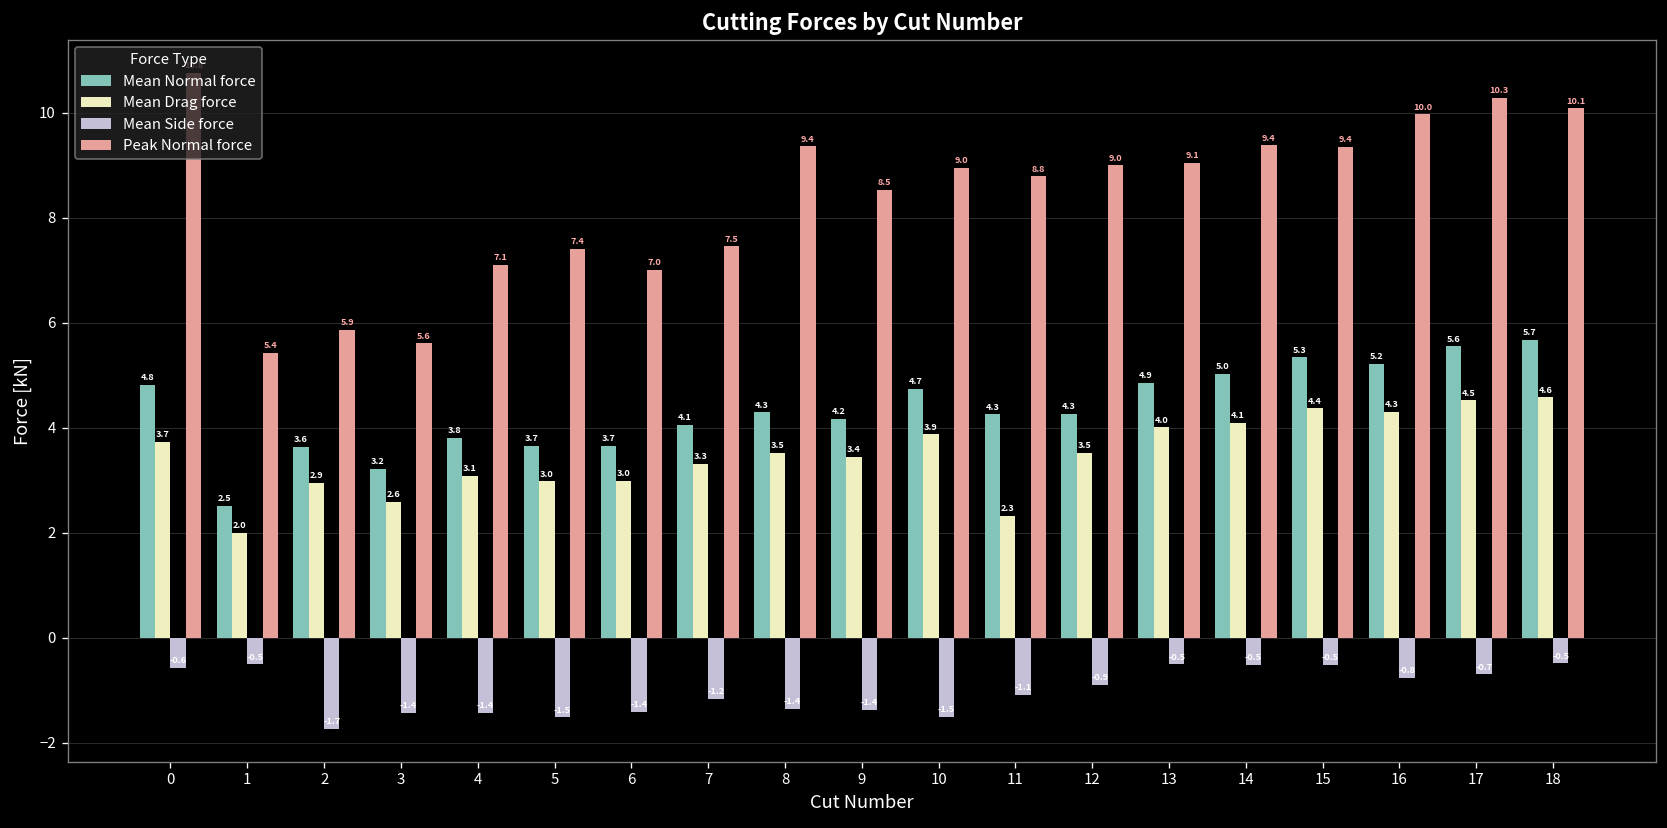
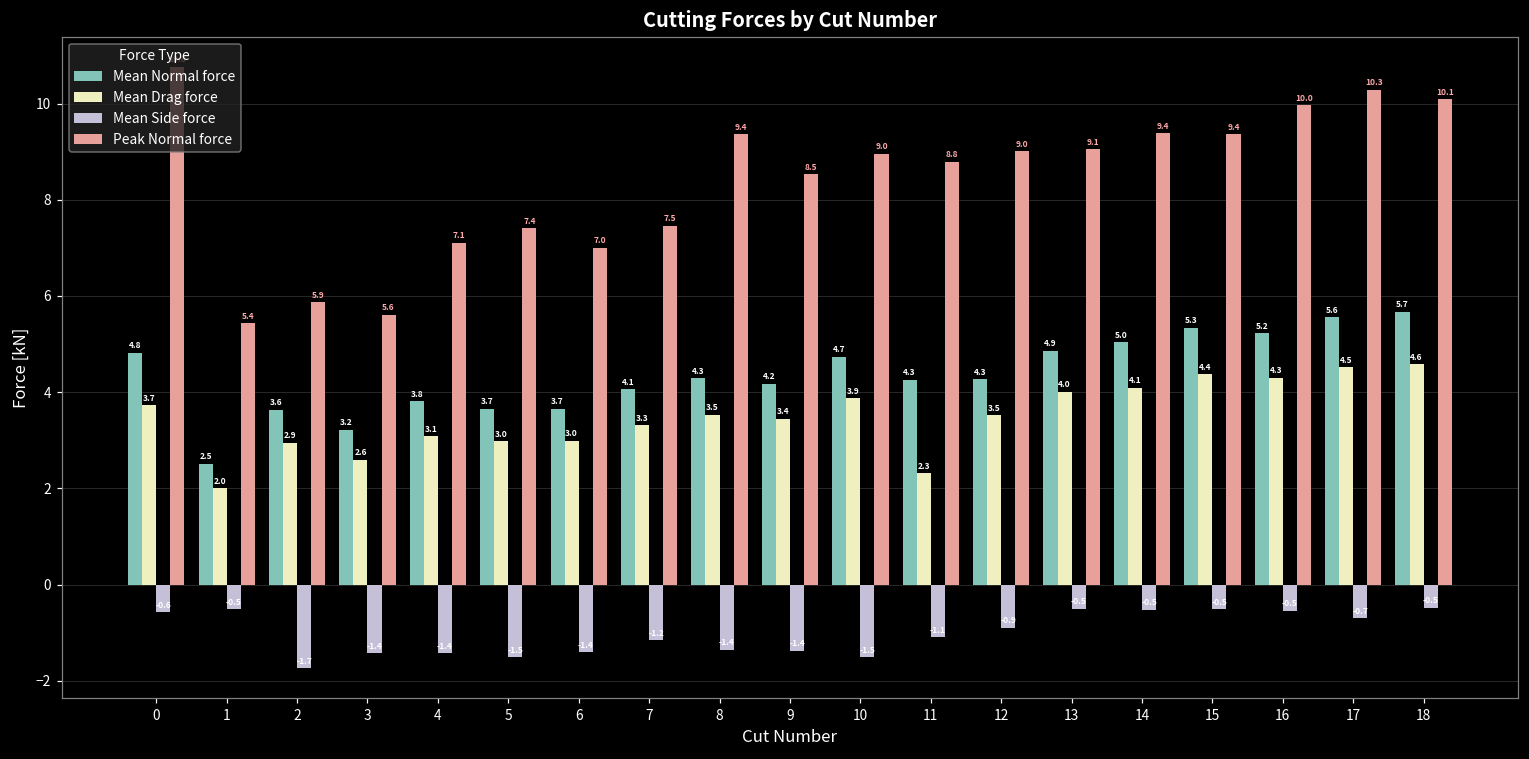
Mean Side force, 16: -0.8 -> -0.5
